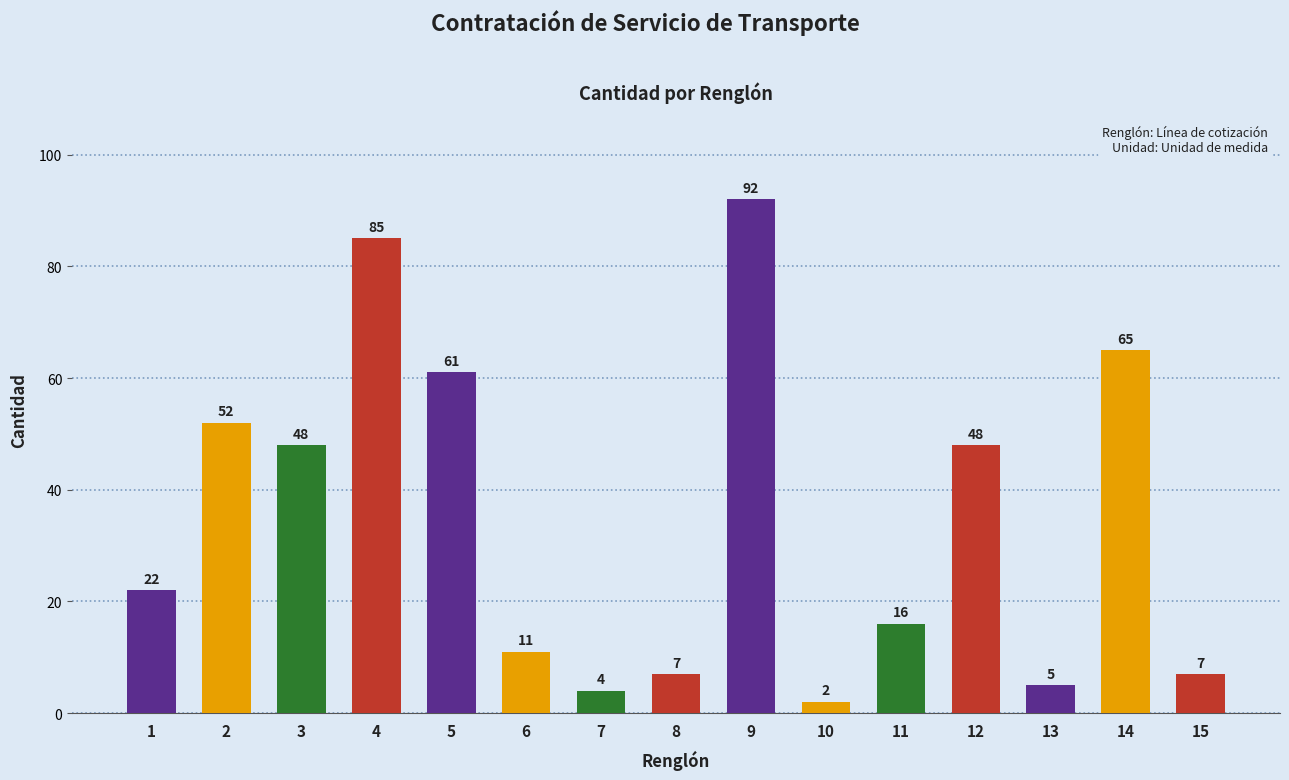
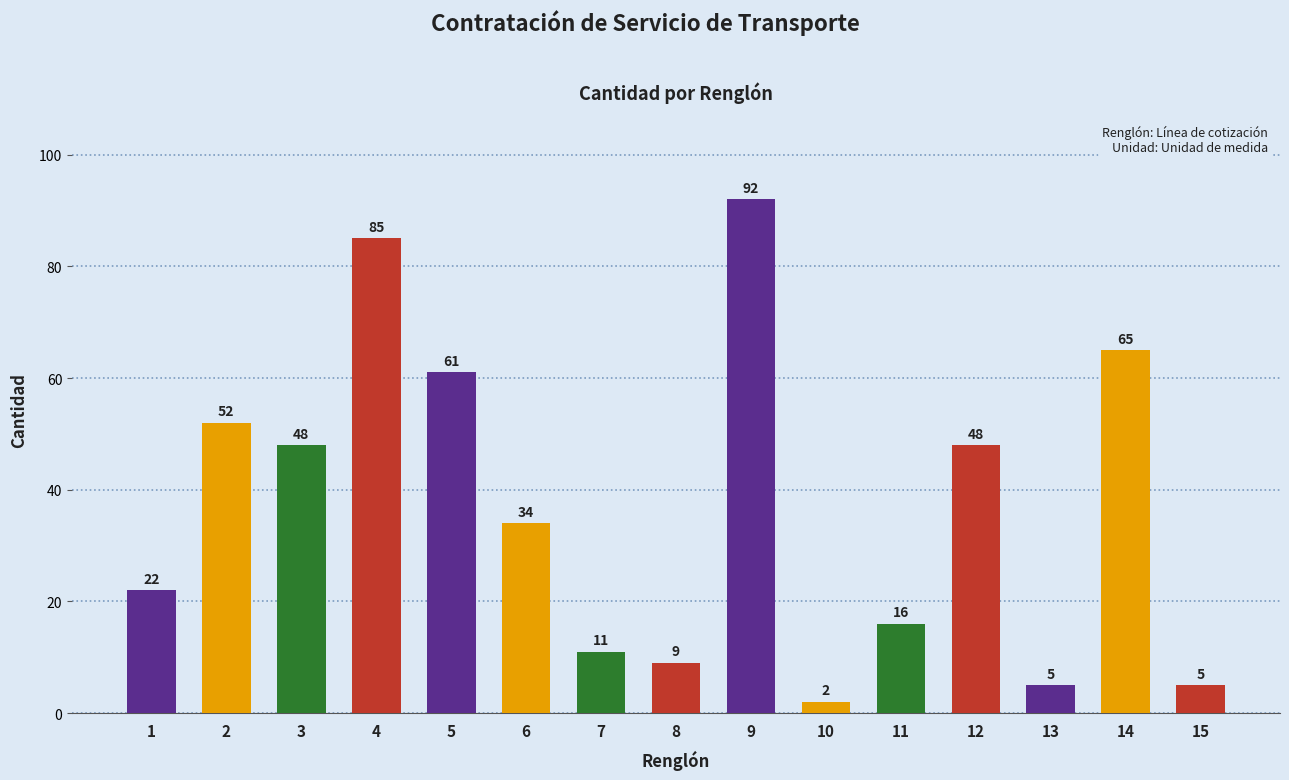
6: 11 -> 34
7: 4 -> 11
8: 7 -> 9
15: 7 -> 5
